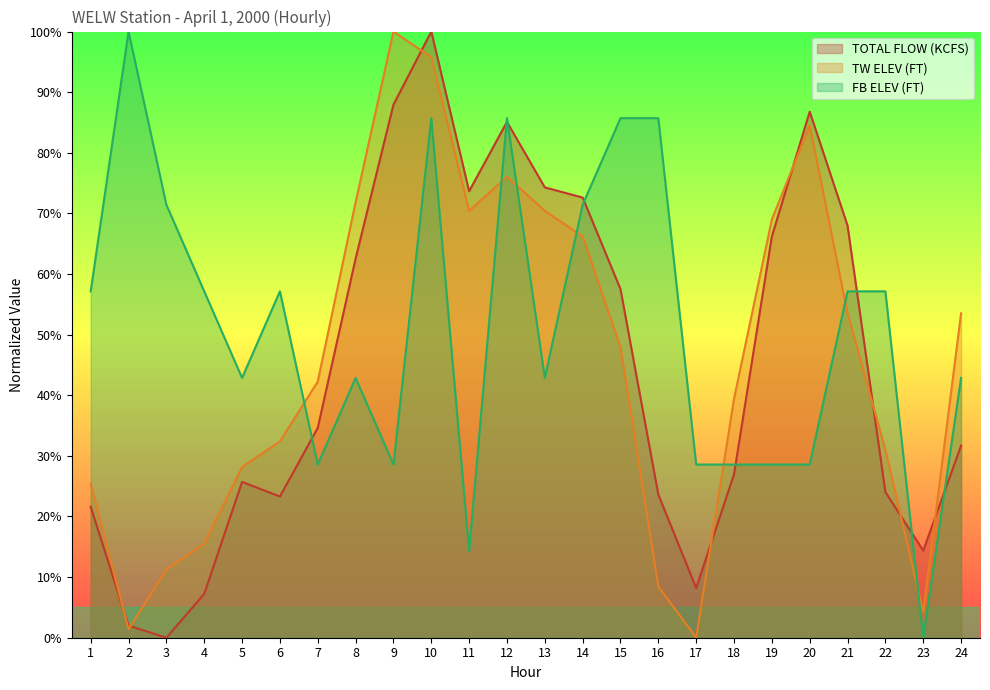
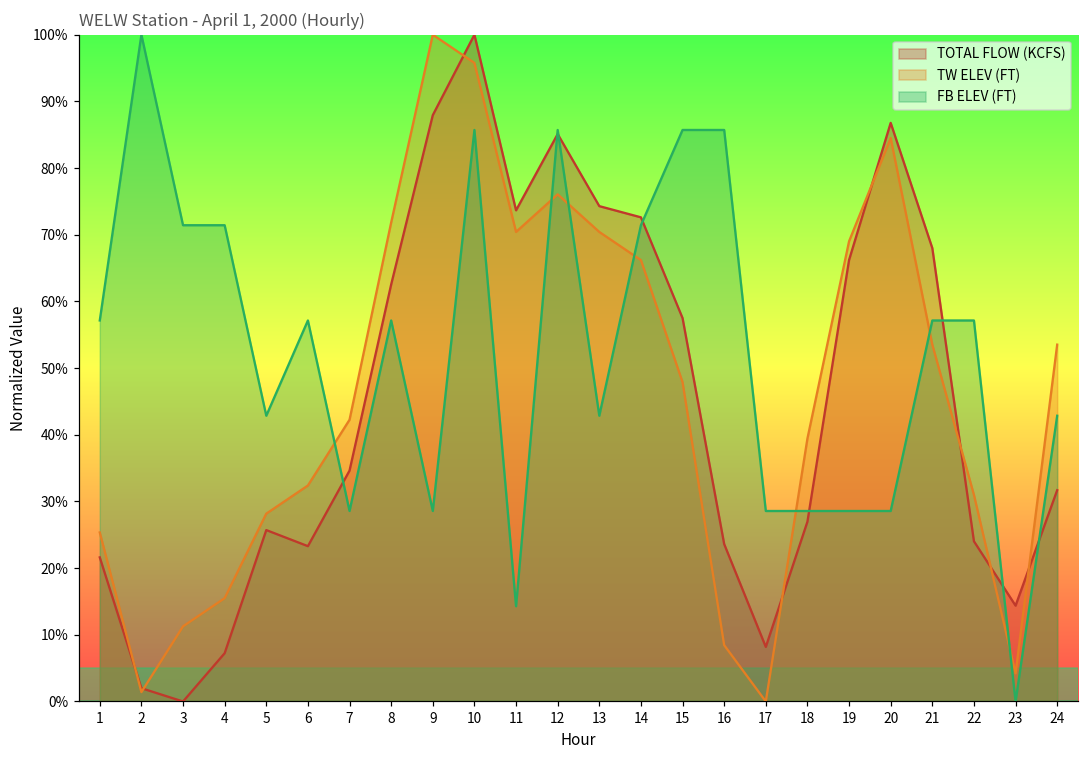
FB ELEV (FT), 4: 57% -> 71%
FB ELEV (FT), 8: 43% -> 57%
